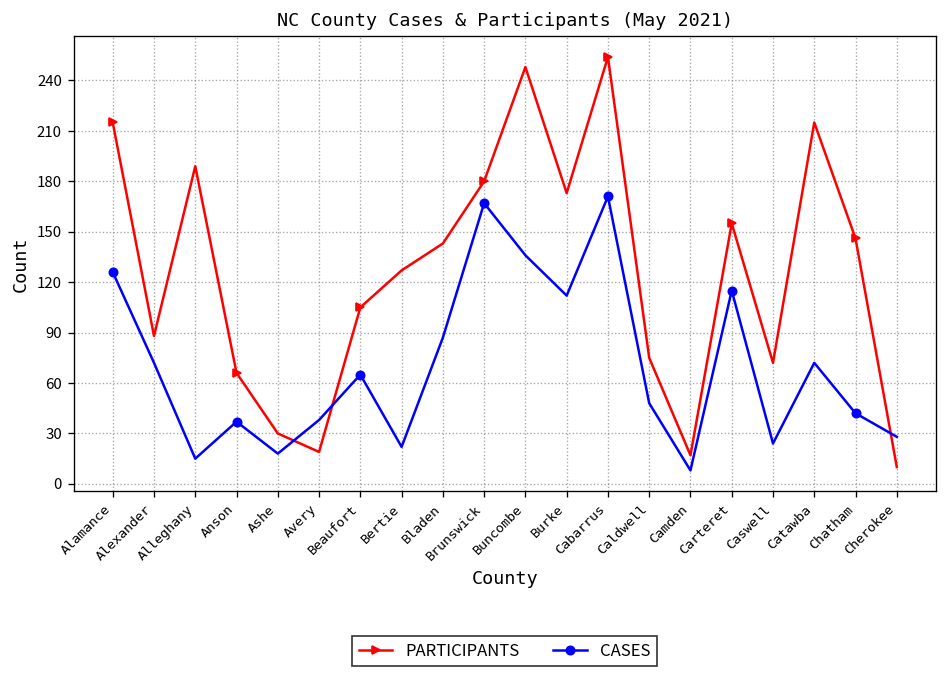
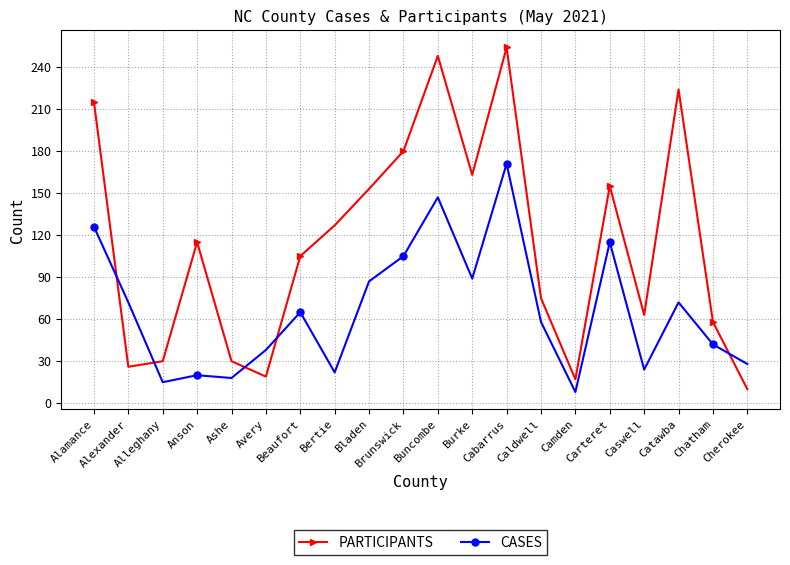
PARTICIPANTS, Alexander: 88 -> 26
PARTICIPANTS, Alleghany: 189 -> 30
PARTICIPANTS, Anson: 66 -> 115
CASES, Anson: 37 -> 20
PARTICIPANTS, Bladen: 143 -> 153
CASES, Brunswick: 167 -> 105
CASES, Buncombe: 136 -> 147
PARTICIPANTS, Burke: 173 -> 163
CASES, Burke: 112 -> 89
CASES, Caldwell: 48 -> 58
PARTICIPANTS, Caswell: 72 -> 63
PARTICIPANTS, Catawba: 215 -> 224
PARTICIPANTS, Chatham: 146 -> 58
